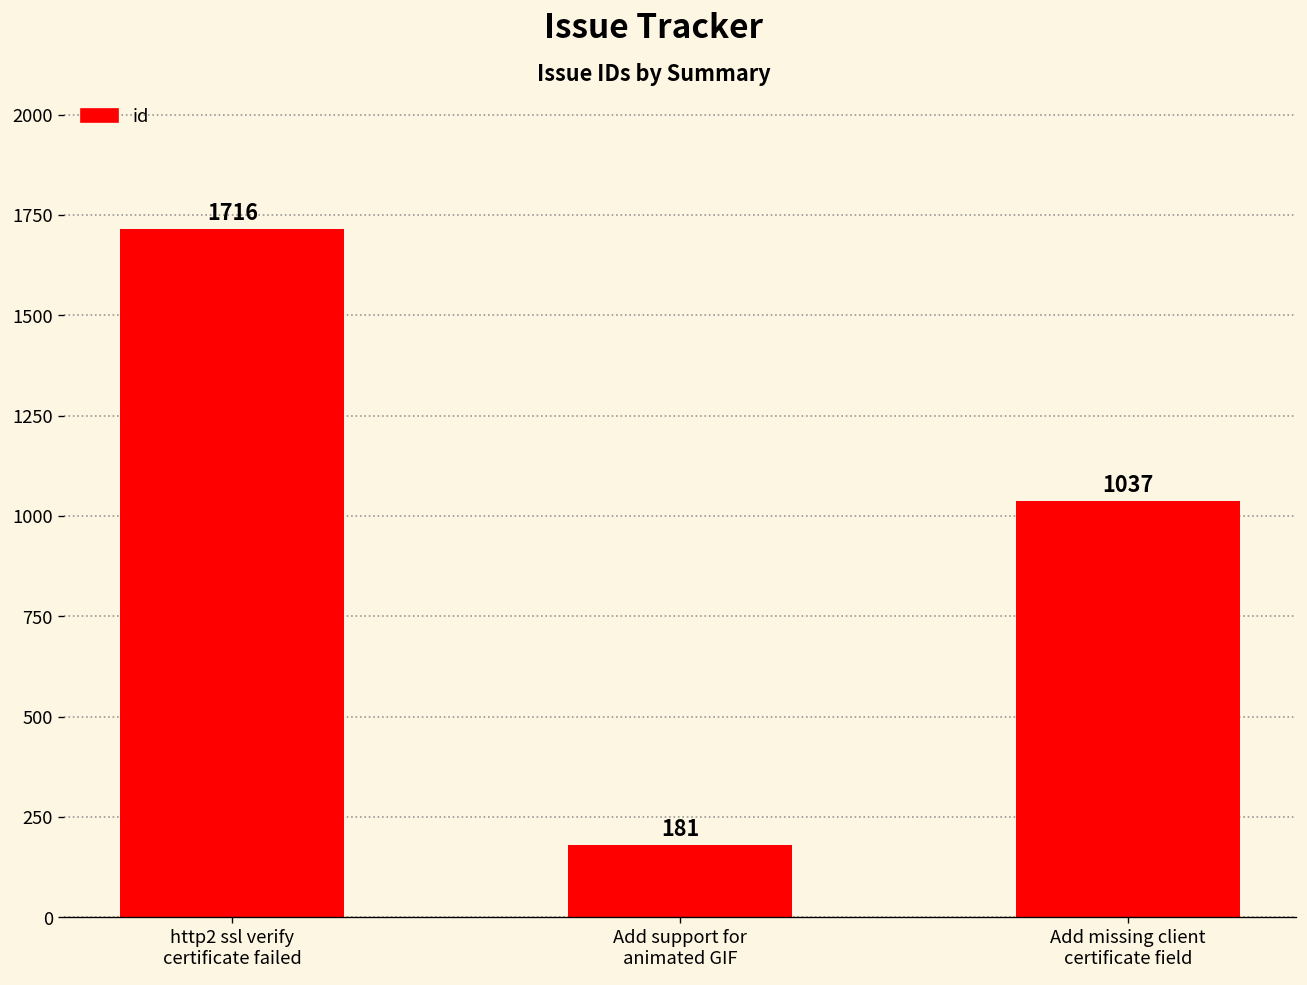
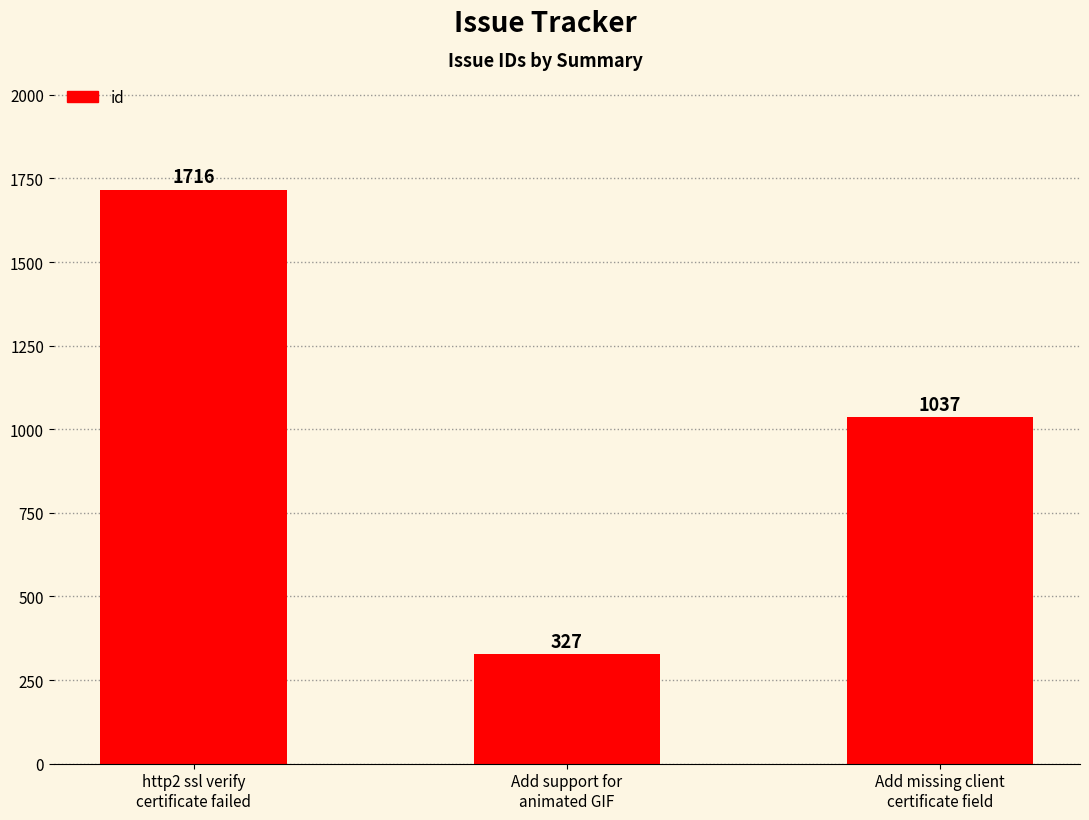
Add support for animated GIF: 181 -> 327
